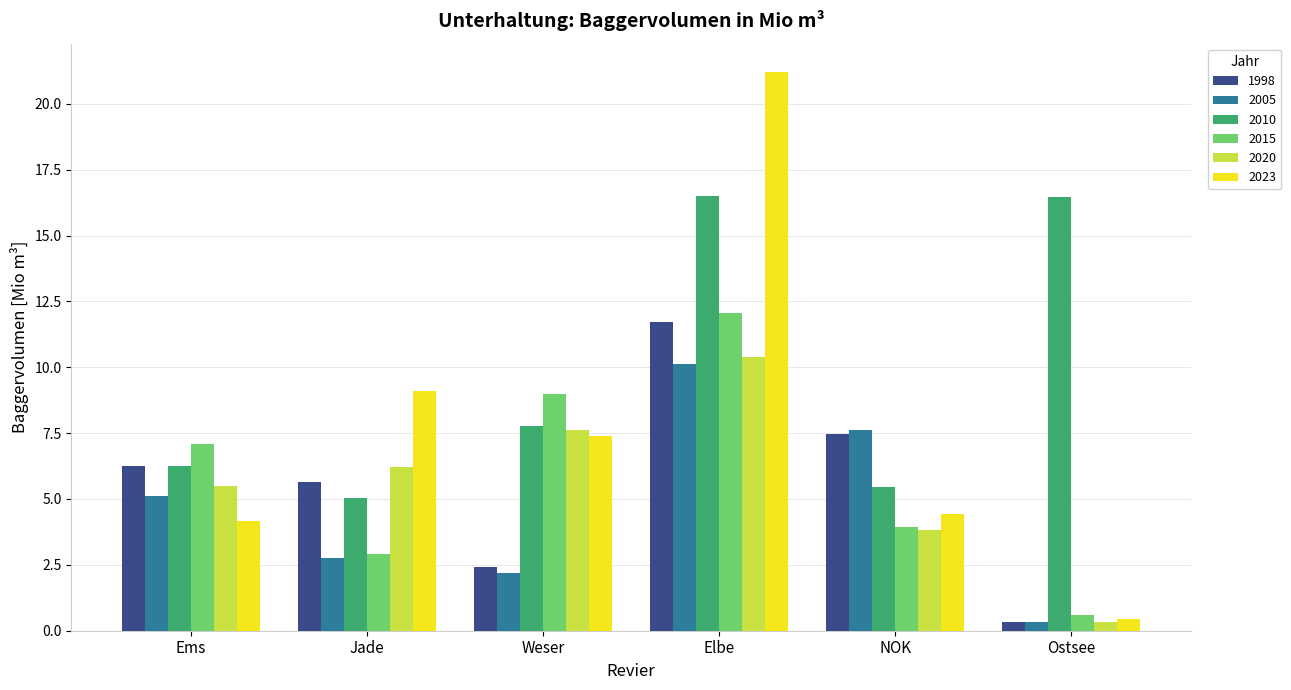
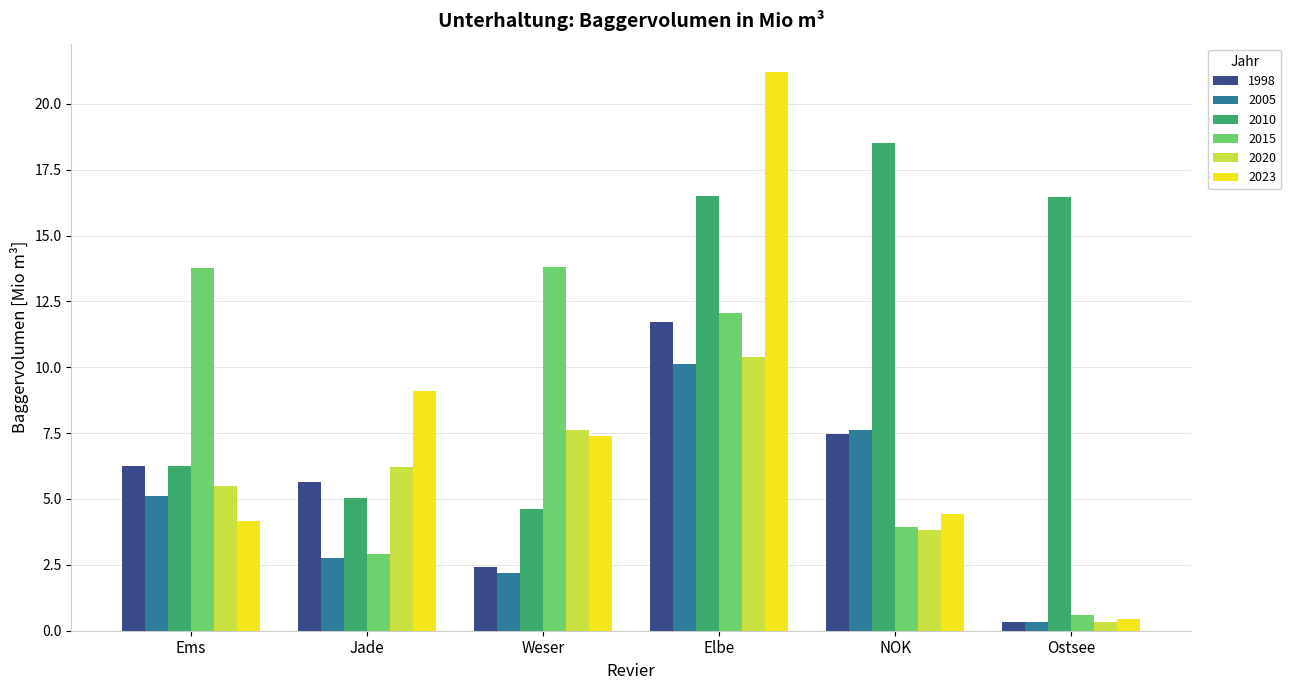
2015, Ems: 7.1 -> 13.8
2010, Weser: 7.8 -> 4.6
2015, Weser: 9.0 -> 13.8
2010, NOK: 5.4 -> 18.5
